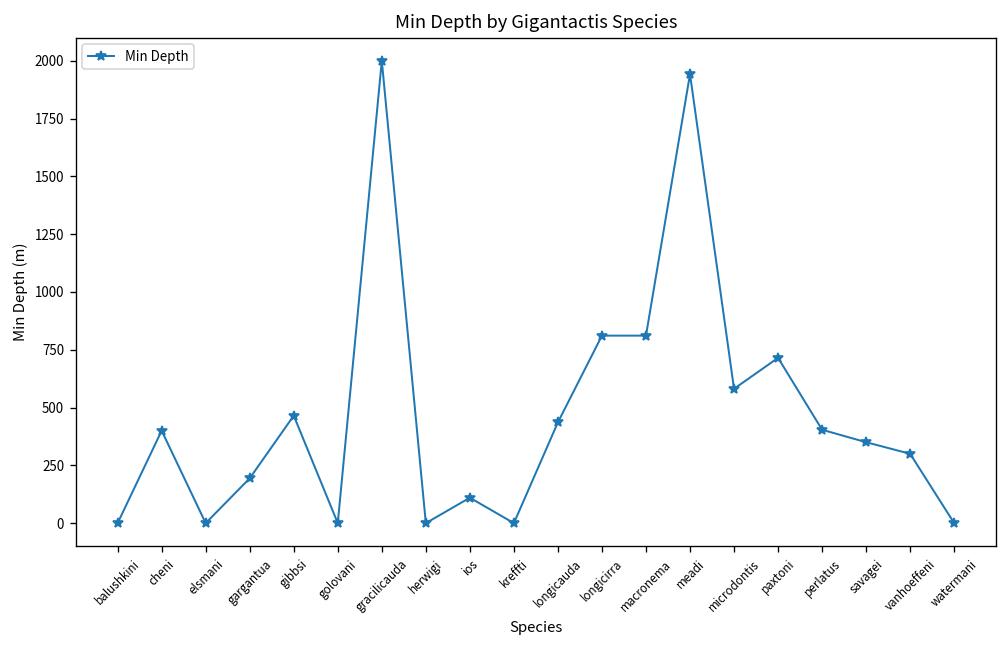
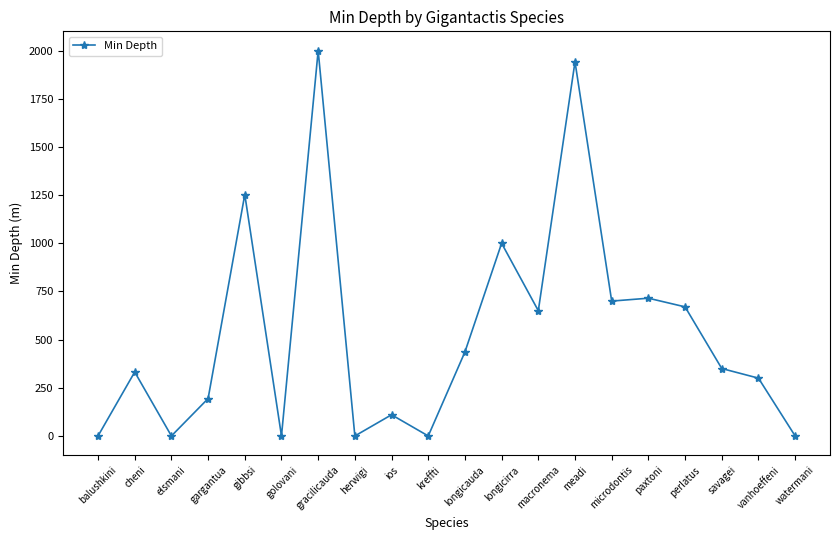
cheni: 400 -> 330
gibbsi: 470 -> 1250
longicirra: 810 -> 1000
macronema: 810 -> 650
microdontis: 580 -> 700
perlatus: 400 -> 670
